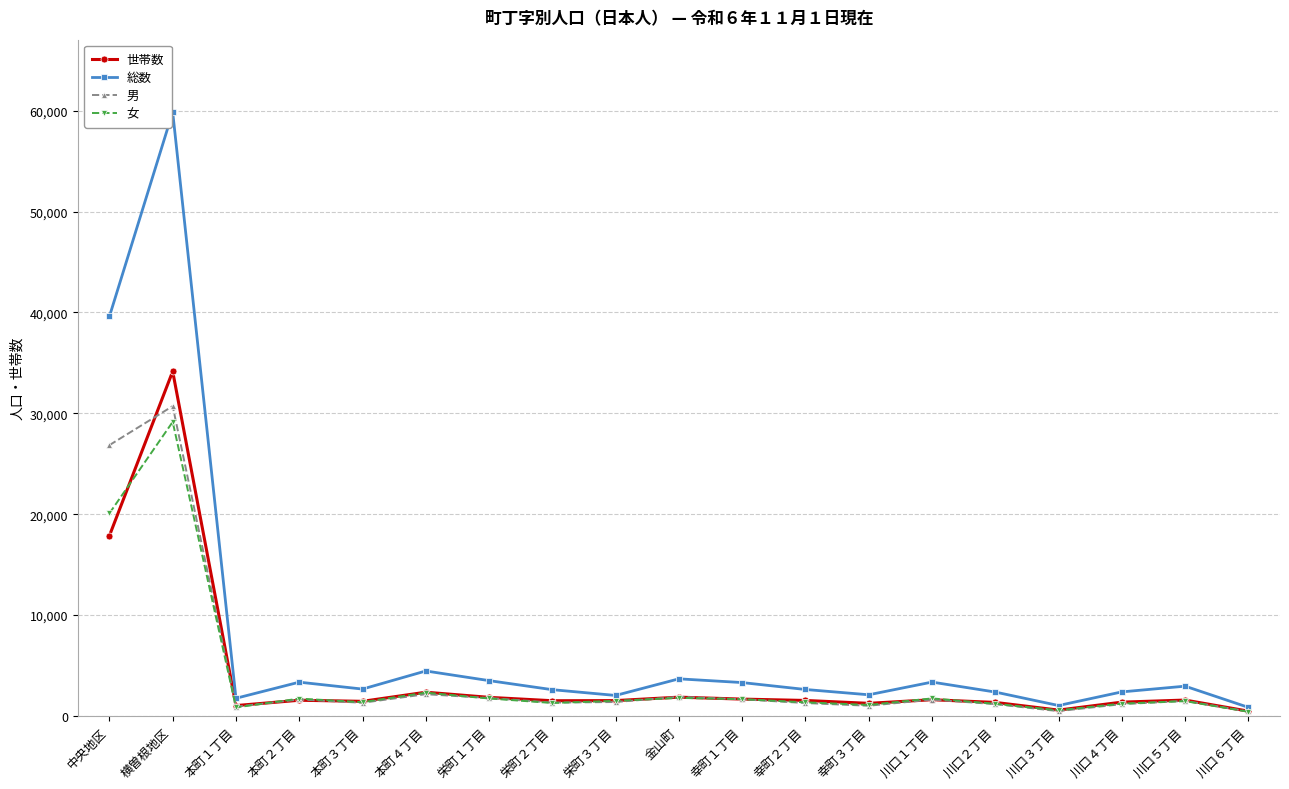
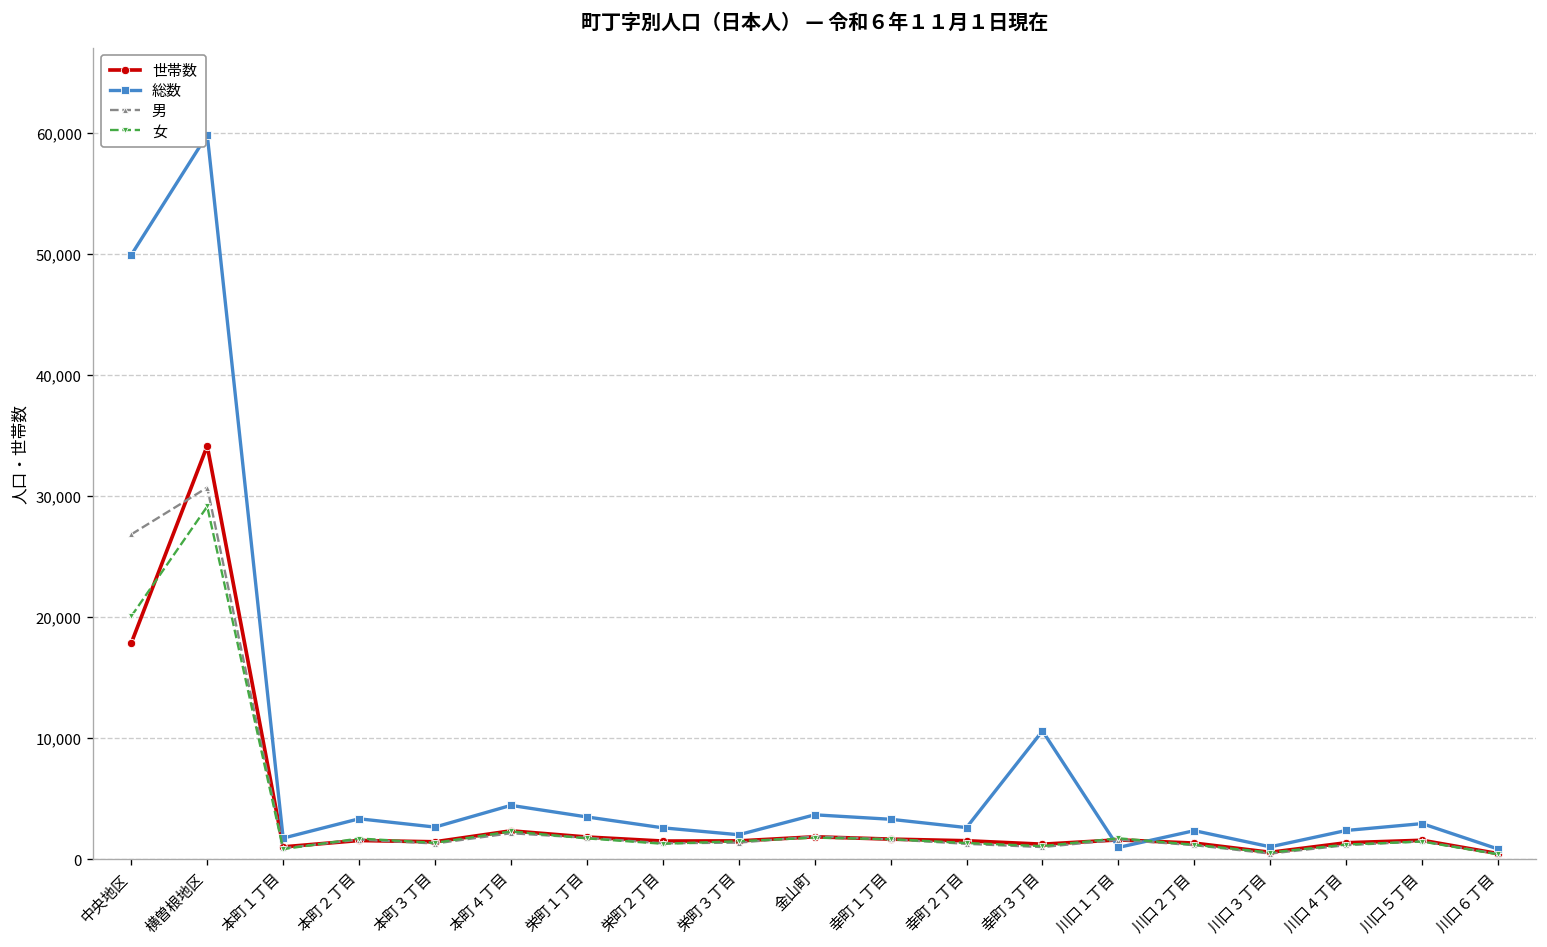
総数, 中央地区: 39,600 -> 49,900
総数, 幸町３丁目: 2,100 -> 10,600
総数, 川口１丁目: 3,400 -> 1,000
